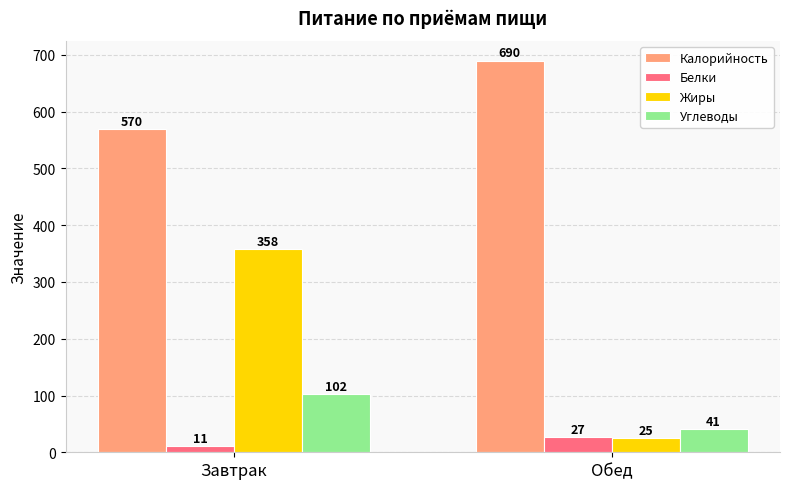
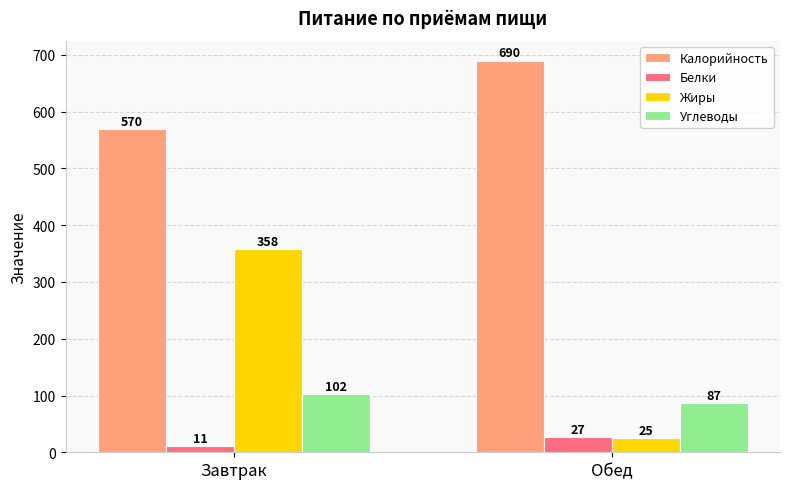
Углеводы, Обед: 41 -> 87
